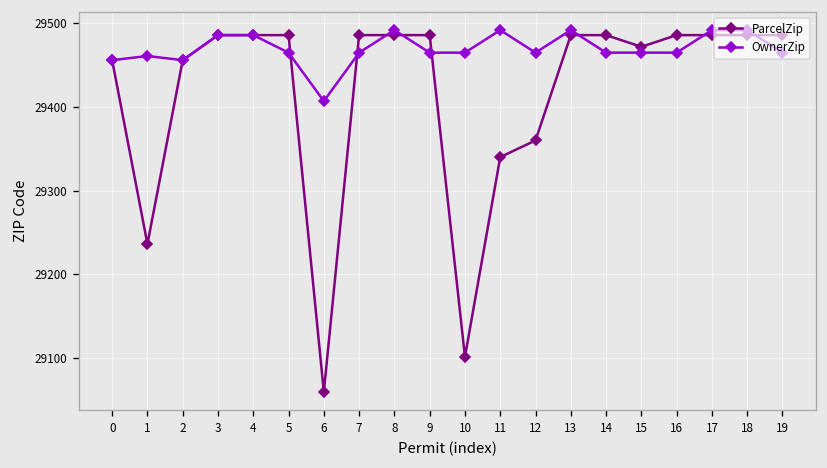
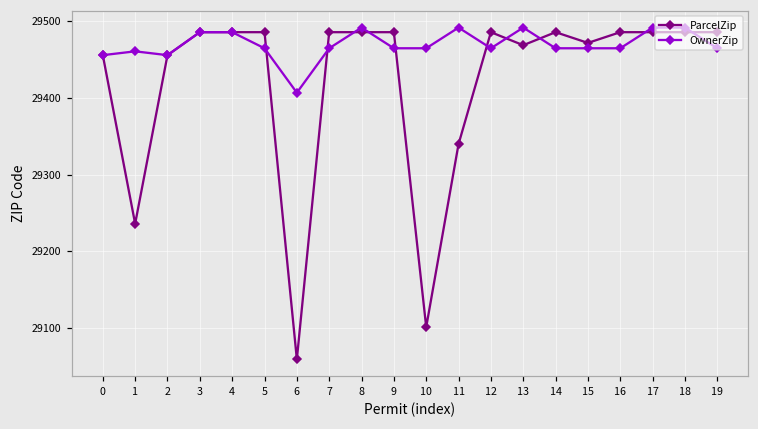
ParcelZip, 12: 29360 -> 29490
ParcelZip, 13: 29490 -> 29470
